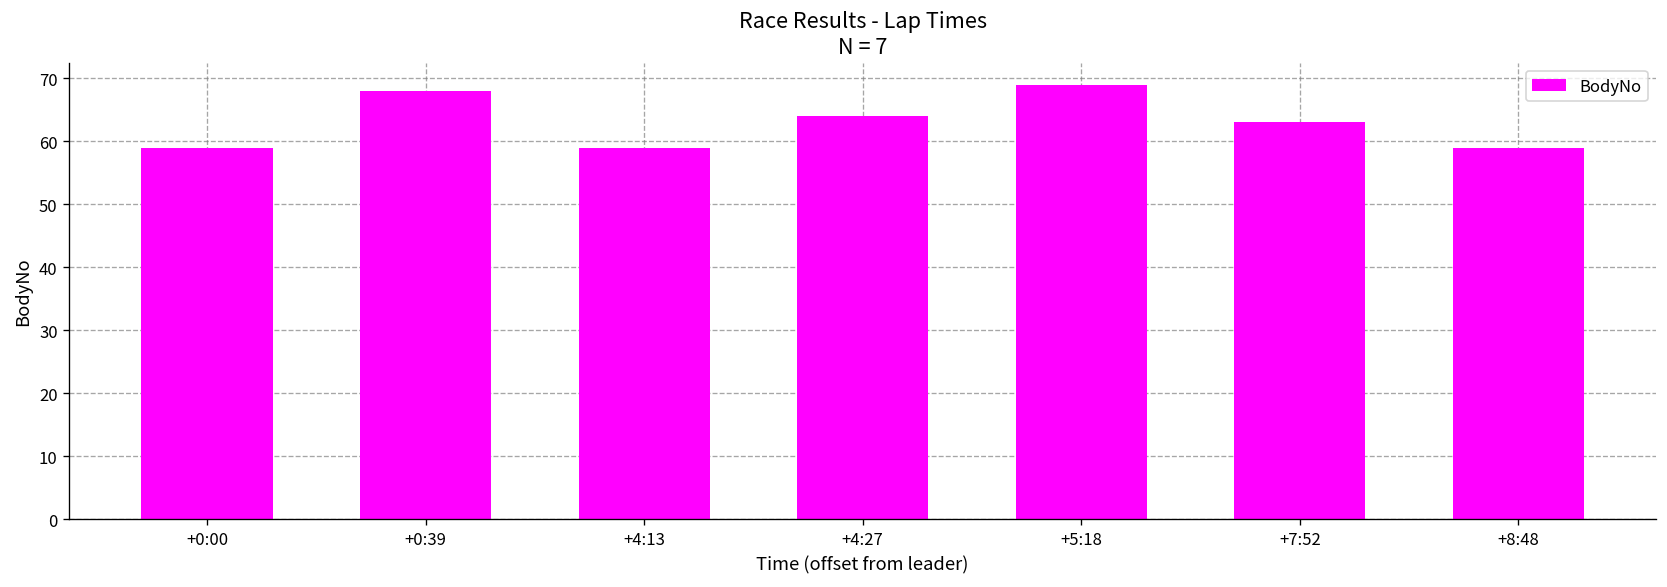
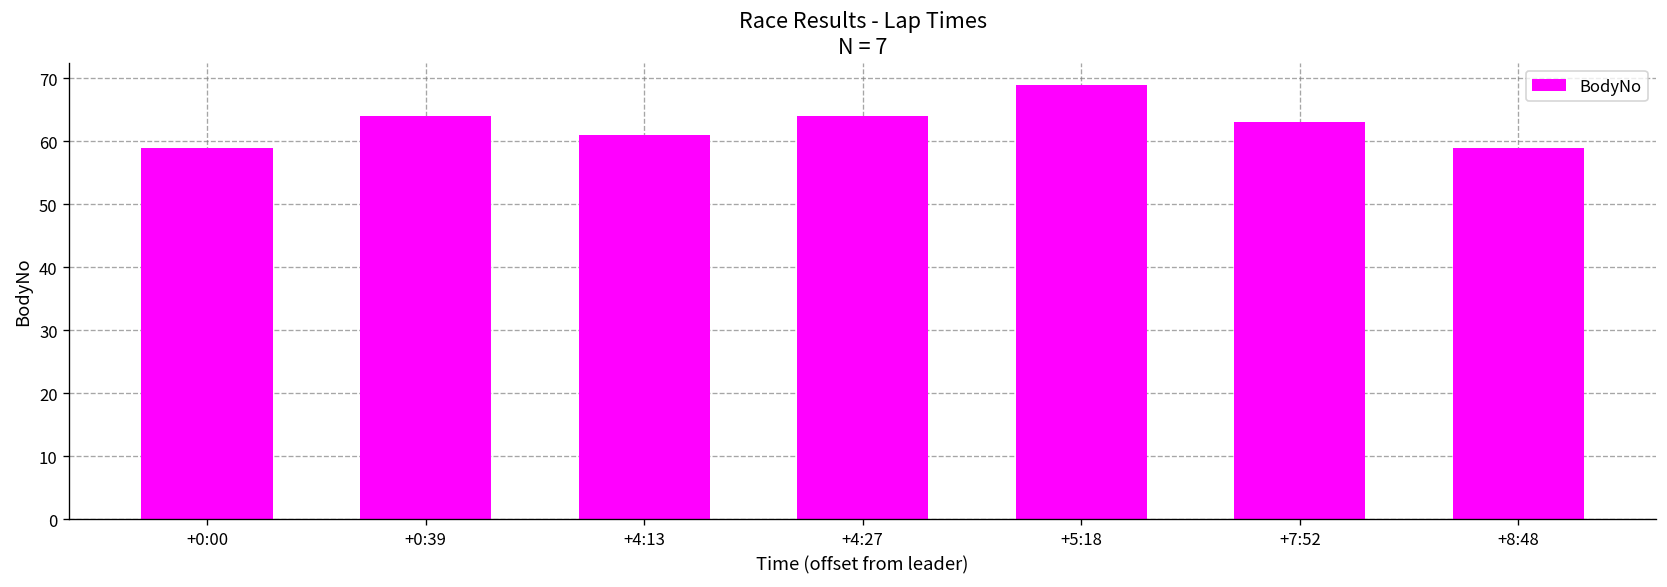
+0:39: 68 -> 64
+4:13: 59 -> 61
